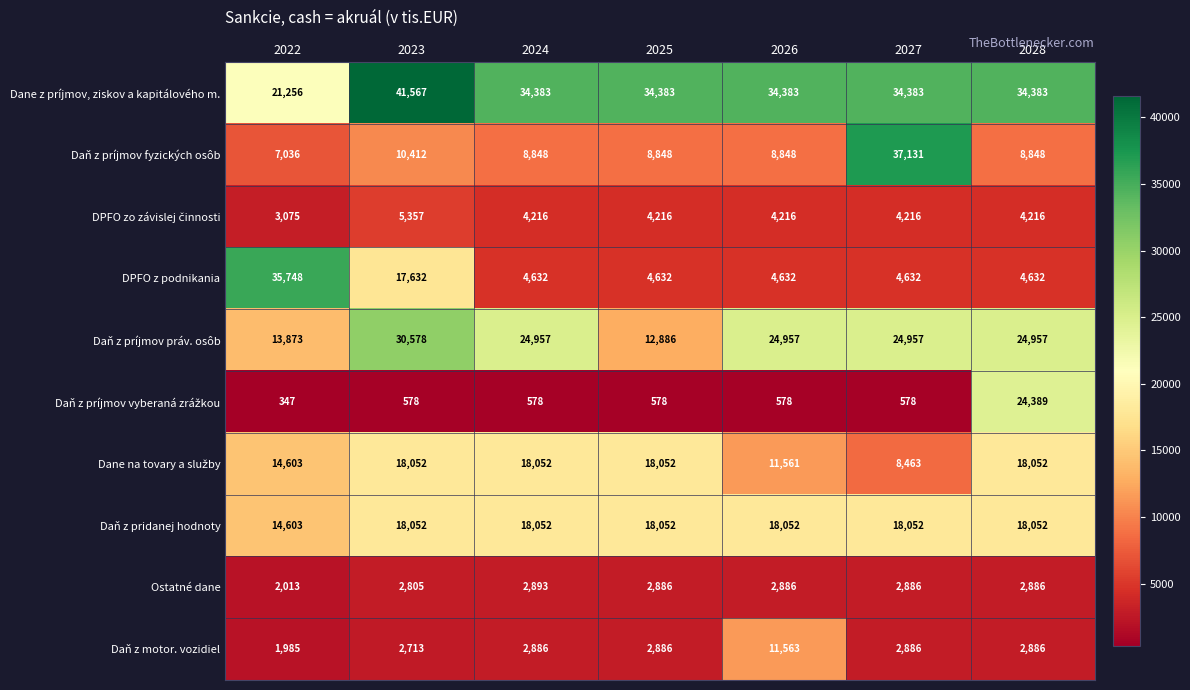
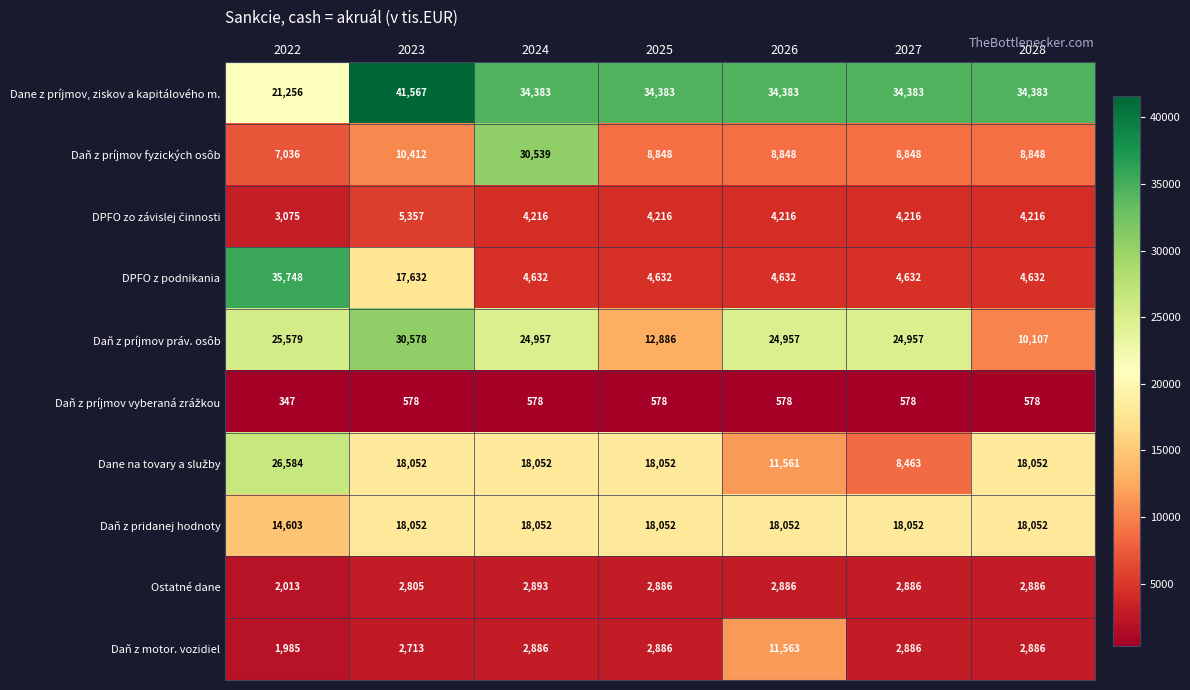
Daň z príjmov fyzických osôb, 2024: 8,848 -> 30,539
Daň z príjmov fyzických osôb, 2027: 37,131 -> 8,848
Daň z príjmov práv. osôb, 2022: 13,873 -> 25,579
Daň z príjmov práv. osôb, 2028: 24,957 -> 10,107
Daň z príjmov vyberaná zrážkou, 2028: 24,389 -> 578
Dane na tovary a služby, 2022: 14,603 -> 26,584
